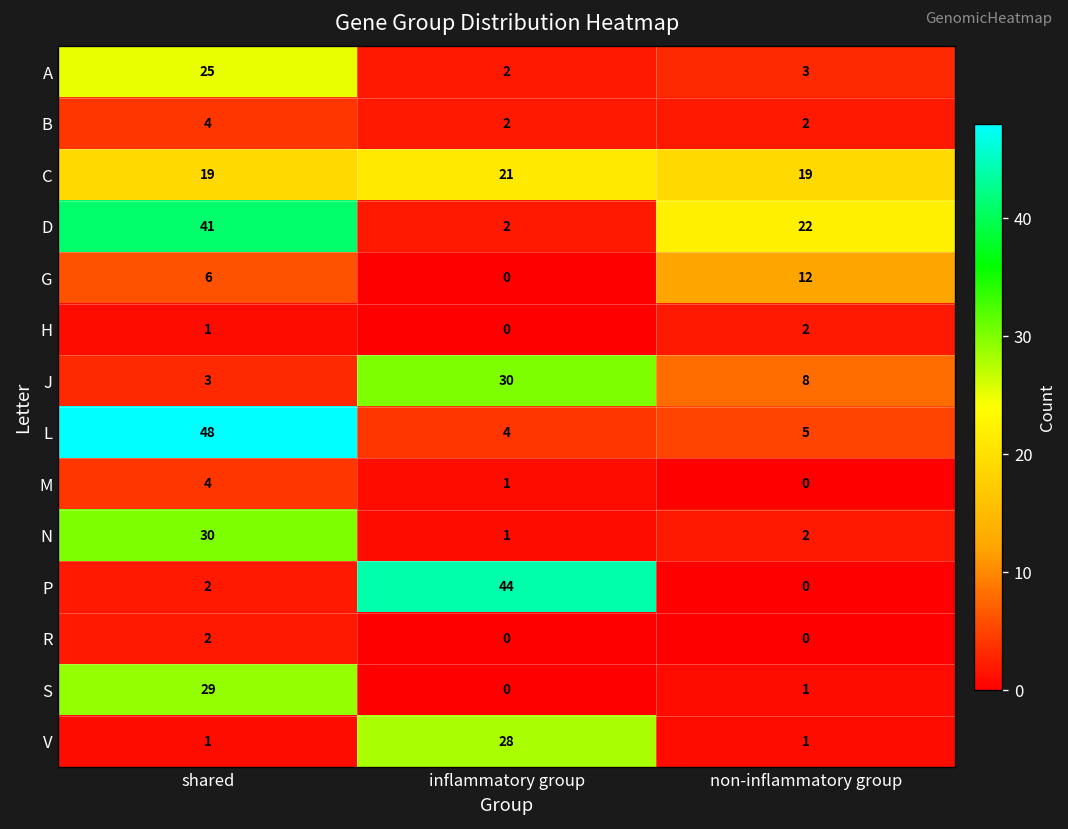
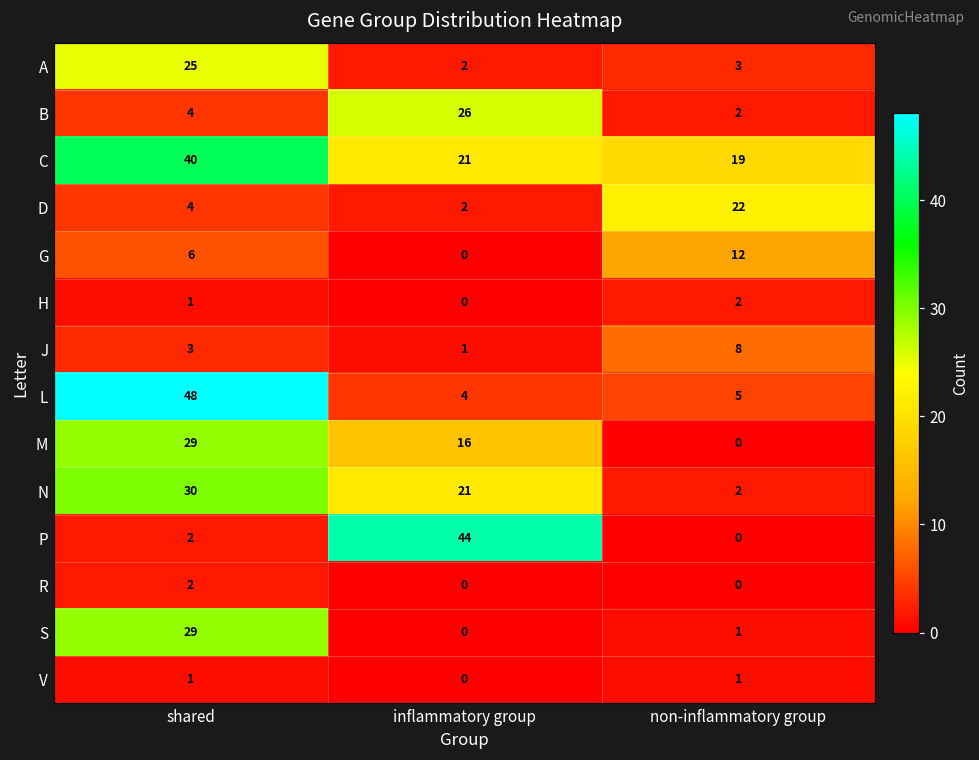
B, inflammatory group: 2 -> 26
C, shared: 19 -> 40
D, shared: 41 -> 4
J, inflammatory group: 30 -> 1
M, shared: 4 -> 29
M, inflammatory group: 1 -> 16
N, inflammatory group: 1 -> 21
V, inflammatory group: 28 -> 0
